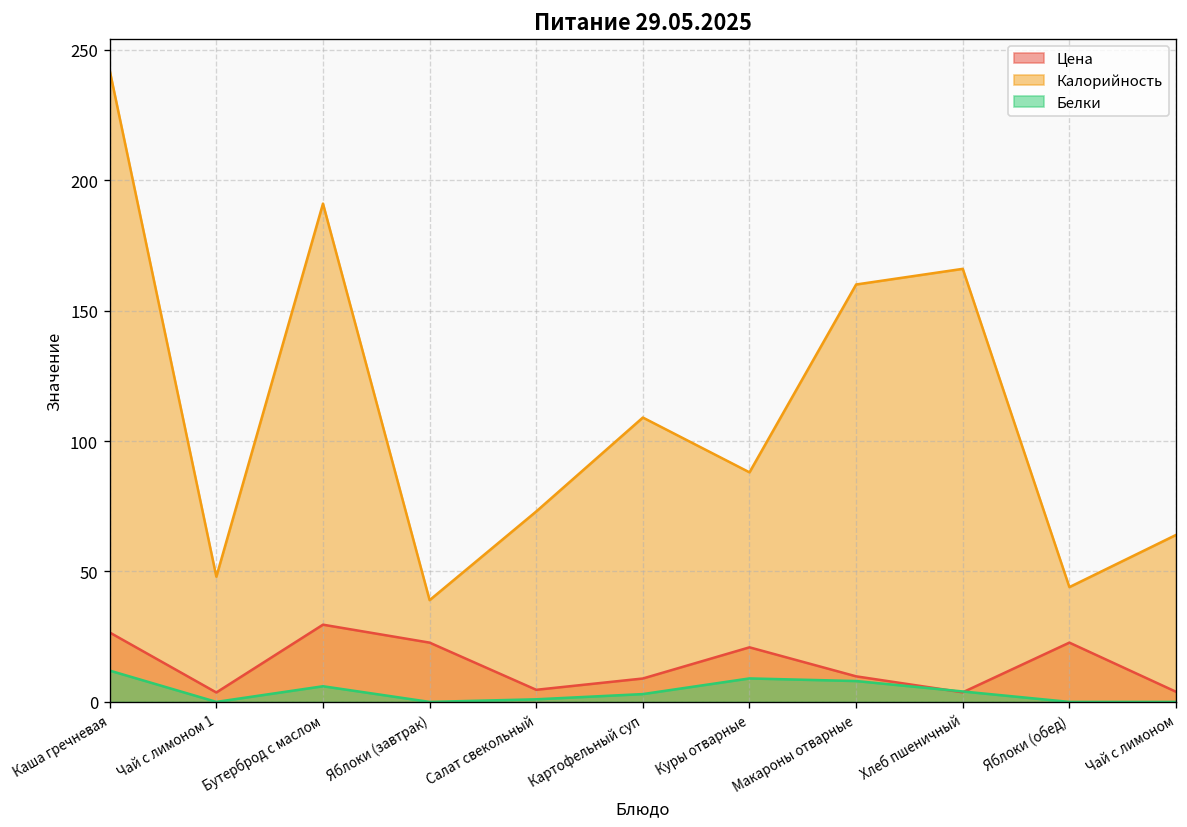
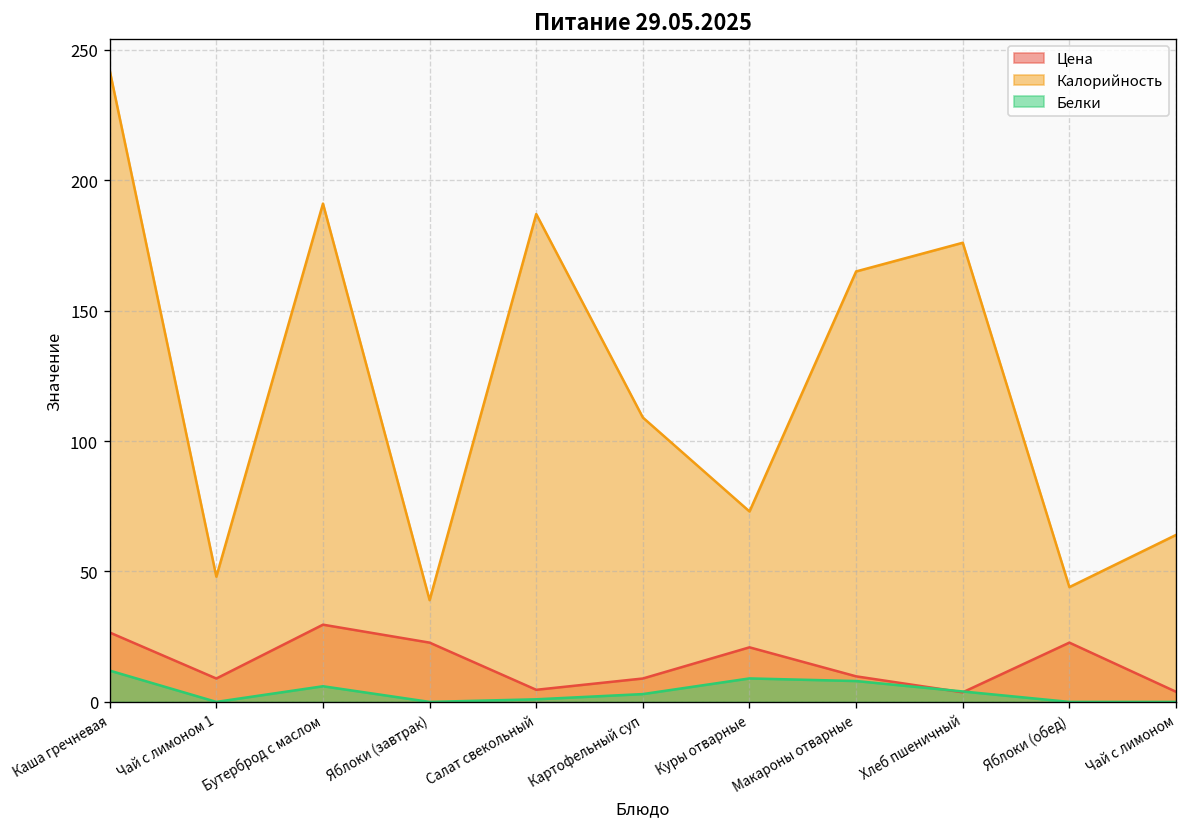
Цена, Чай с лимоном 1: 4 -> 9
Калорийность, Салат свекольный: 73 -> 187
Калорийность, Куры отварные: 88 -> 73
Калорийность, Макароны отварные: 160 -> 165
Калорийность, Хлеб пшеничный: 166 -> 176
